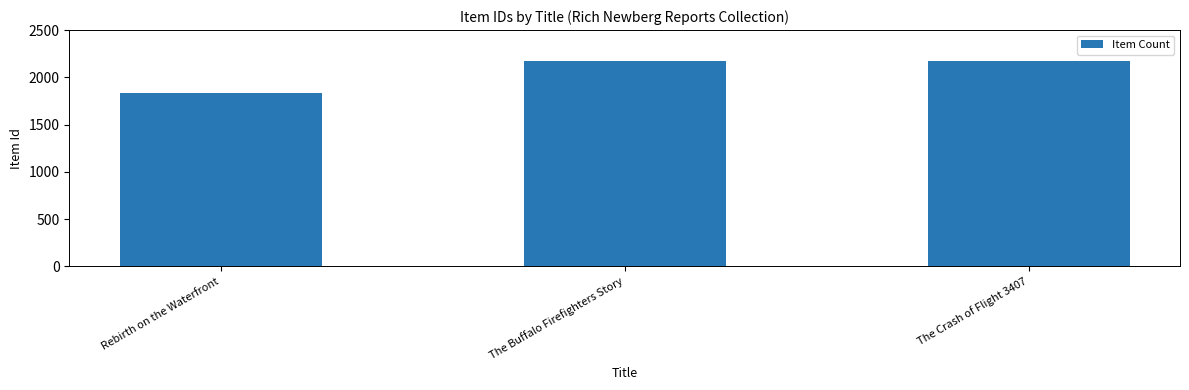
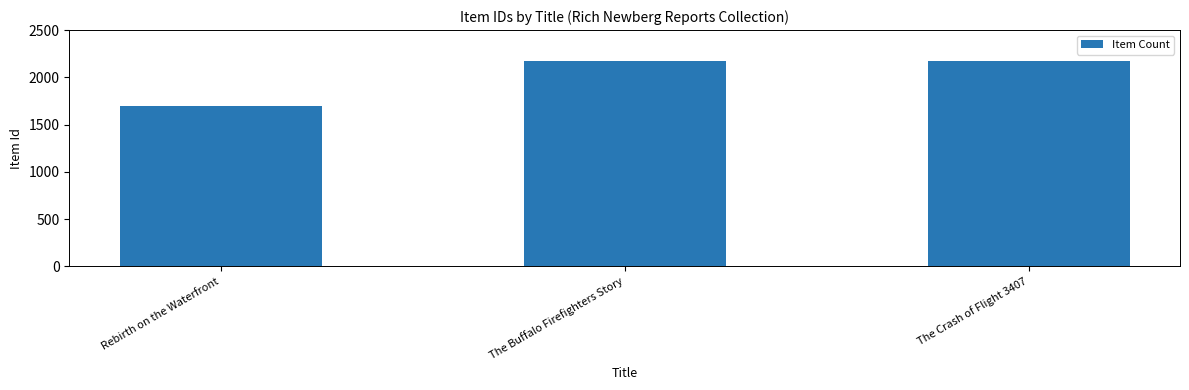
Rebirth on the Waterfront: 1800 -> 1700
